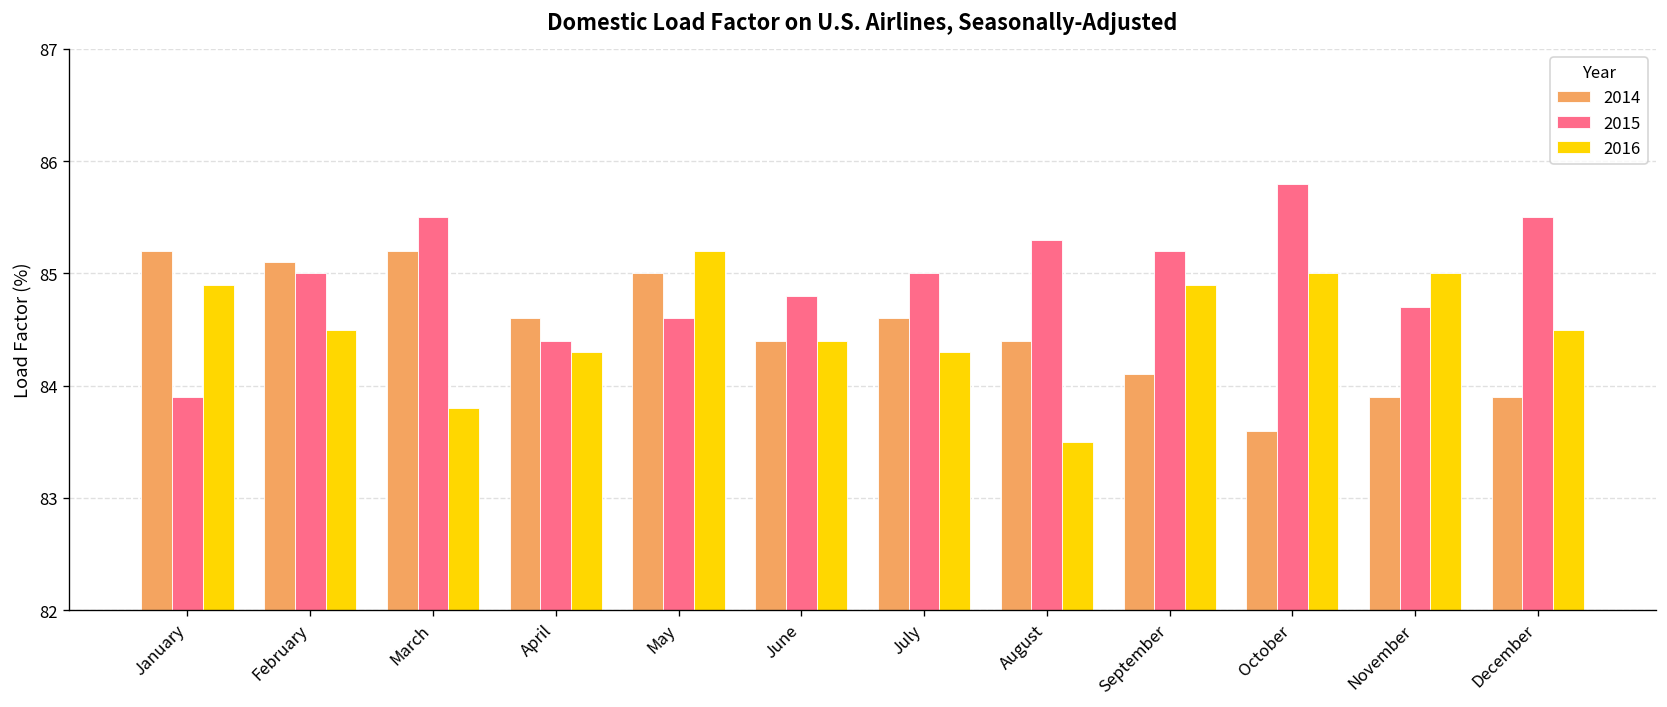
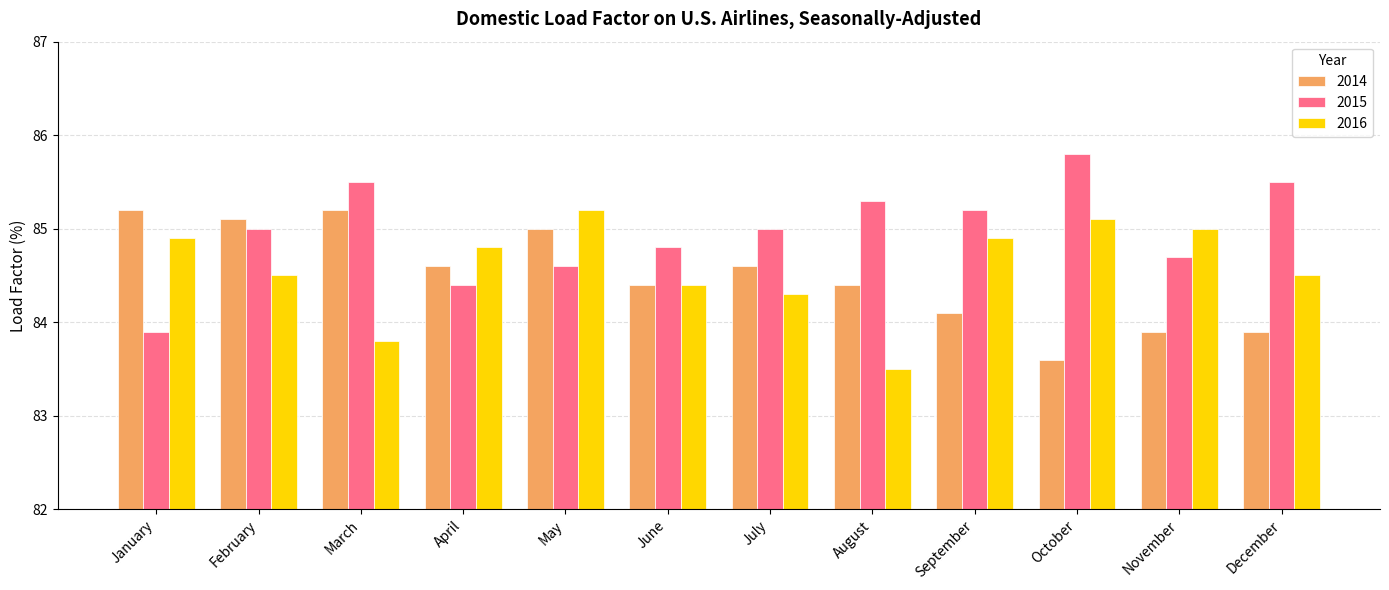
2016, April: 84.3 -> 84.8
2016, October: 85.0 -> 85.1
